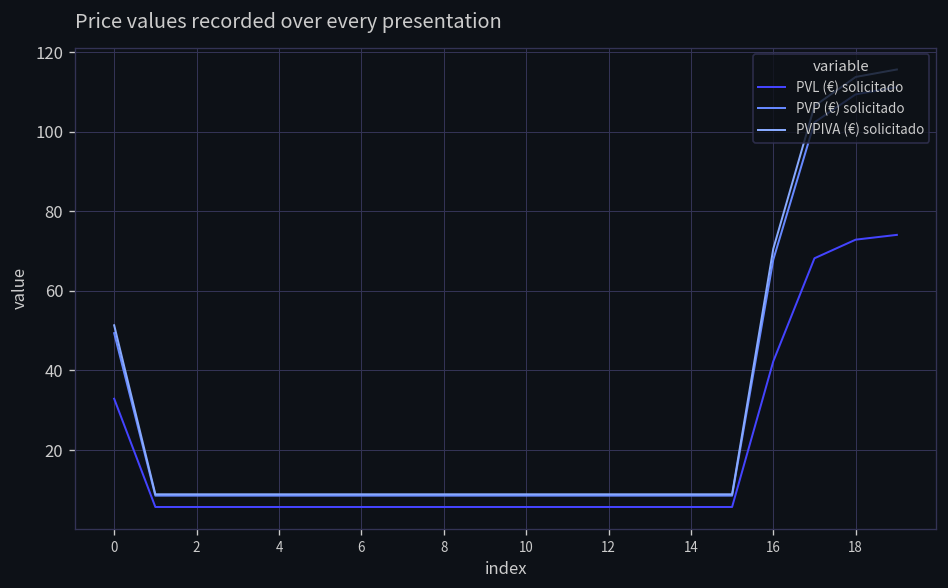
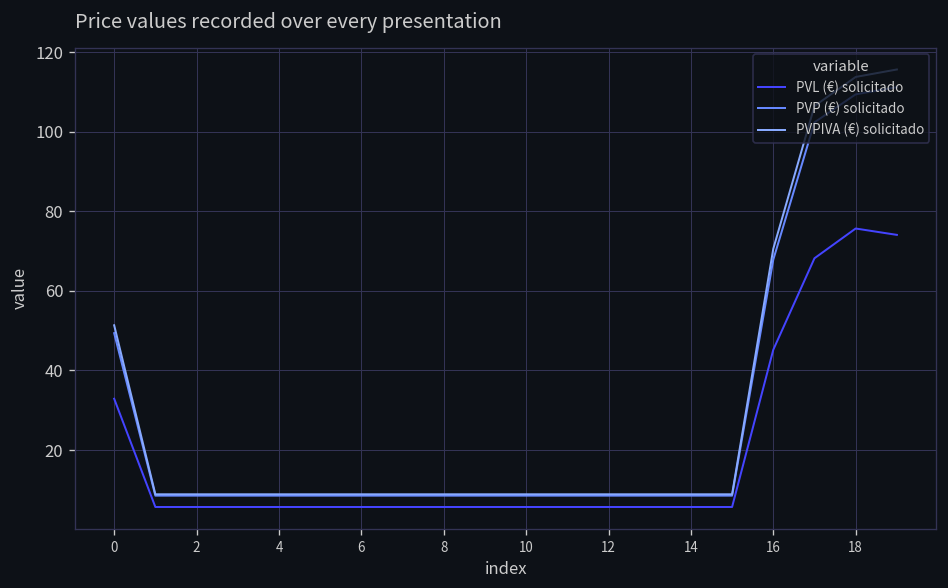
PVL (€) solicitado, 16: 42 -> 45
PVL (€) solicitado, 18: 73 -> 76
